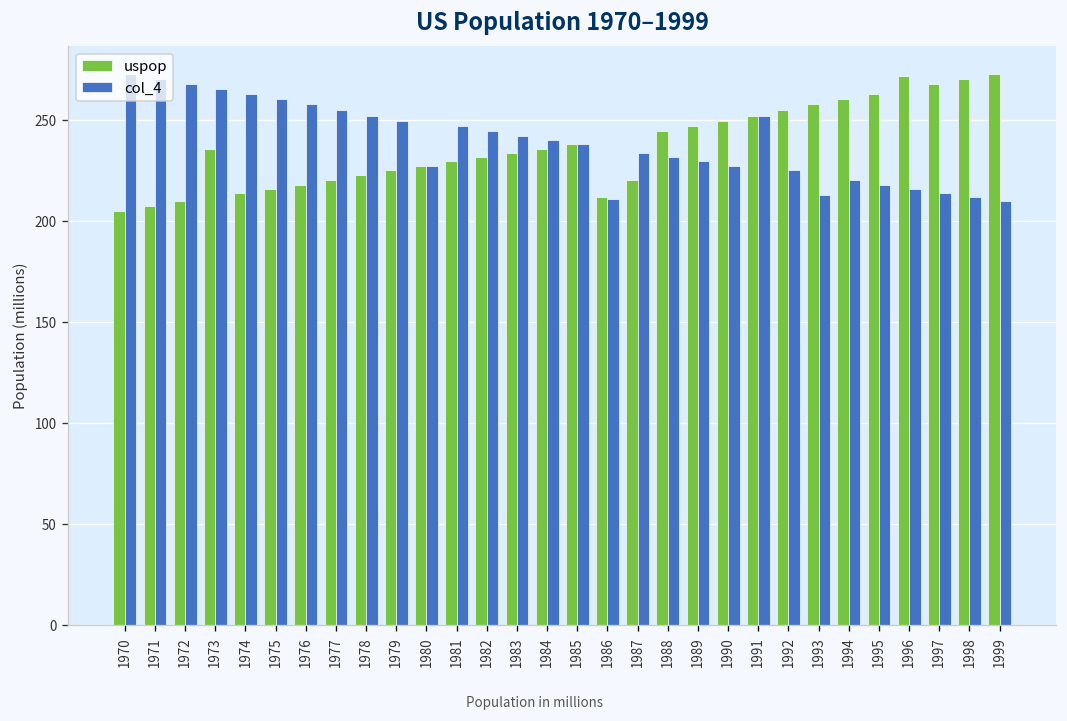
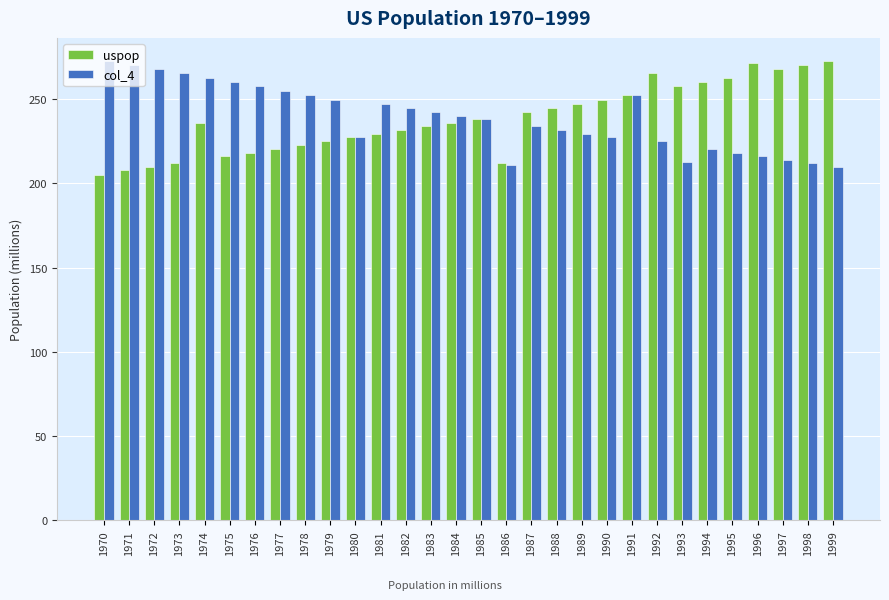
uspop, 1973: 236 -> 212
uspop, 1974: 214 -> 236
uspop, 1987: 221 -> 242
uspop, 1992: 255 -> 266
